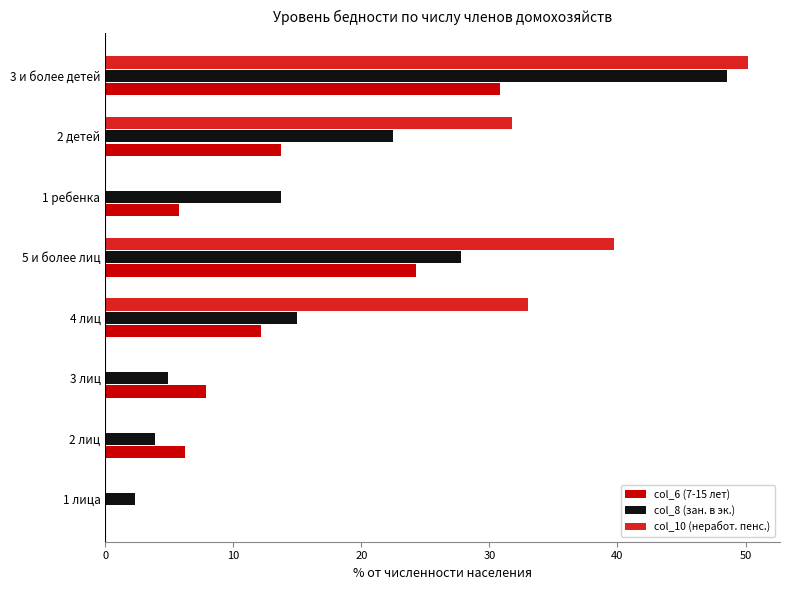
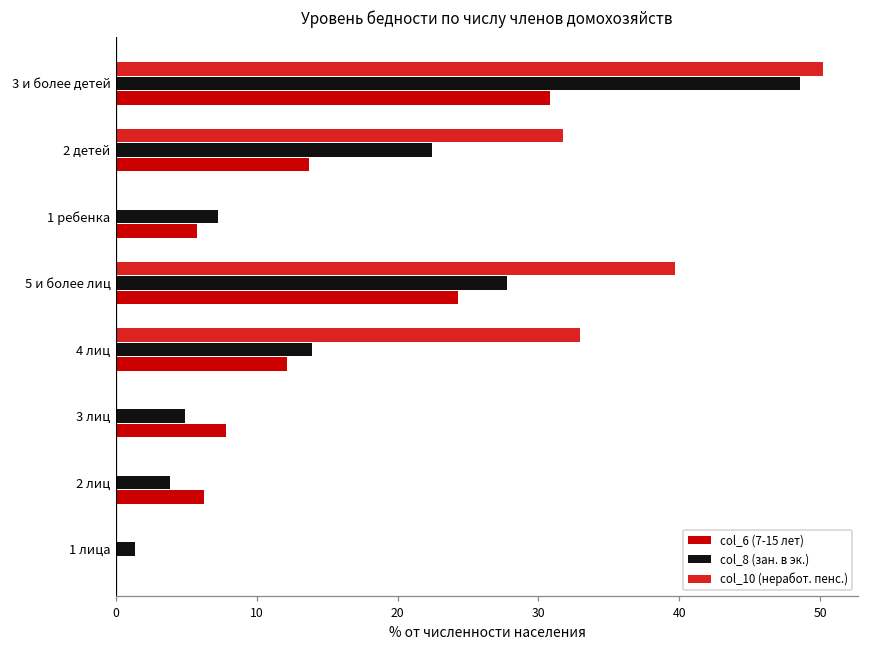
col_8 (зан. в эк.), 1 ребенка: 13.7 -> 7.3
col_8 (зан. в эк.), 4 лиц: 14.9 -> 13.9
col_8 (зан. в эк.), 1 лица: 2.3 -> 1.4
